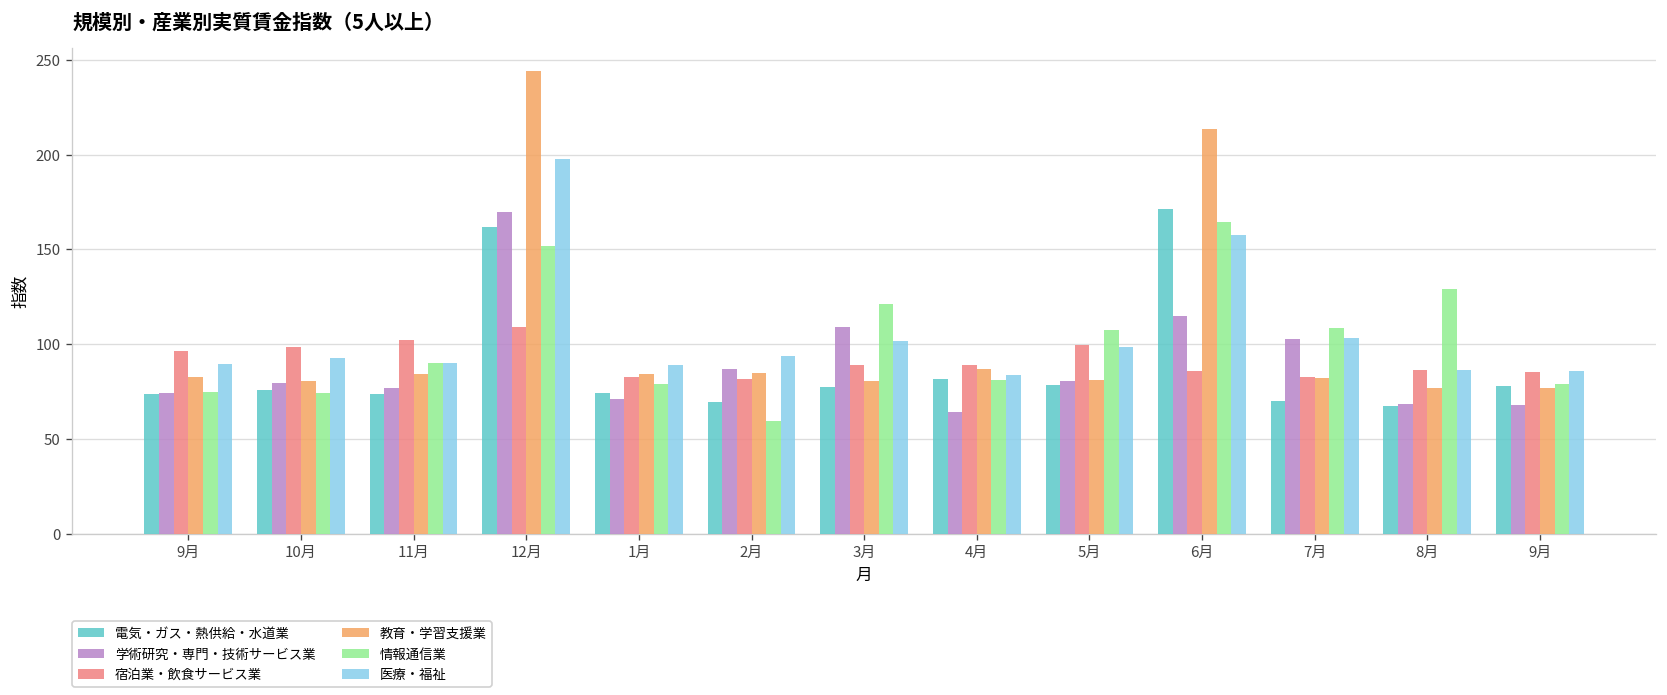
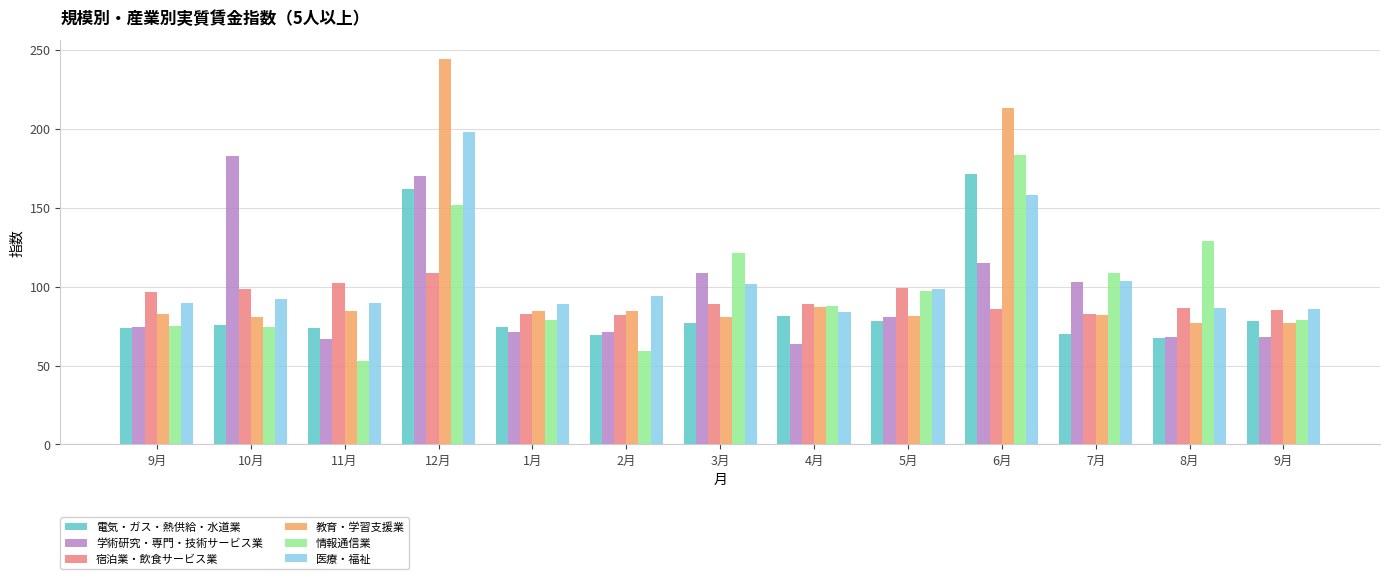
学術研究・専門・技術サービス業, 10月: 79 -> 183
学術研究・専門・技術サービス業, 11月: 77 -> 67
情報通信業, 11月: 90 -> 53
学術研究・専門・技術サービス業, 2月: 87 -> 71
情報通信業, 4月: 81 -> 88
情報通信業, 5月: 108 -> 97
情報通信業, 6月: 164 -> 183
